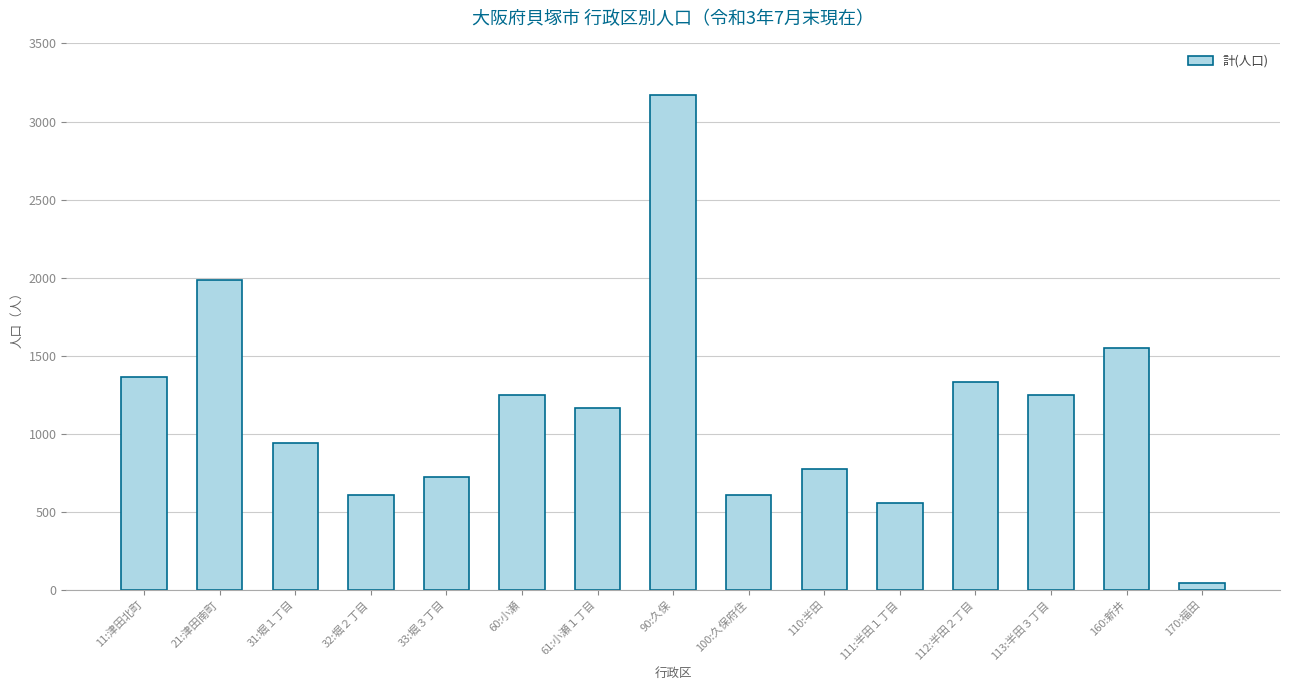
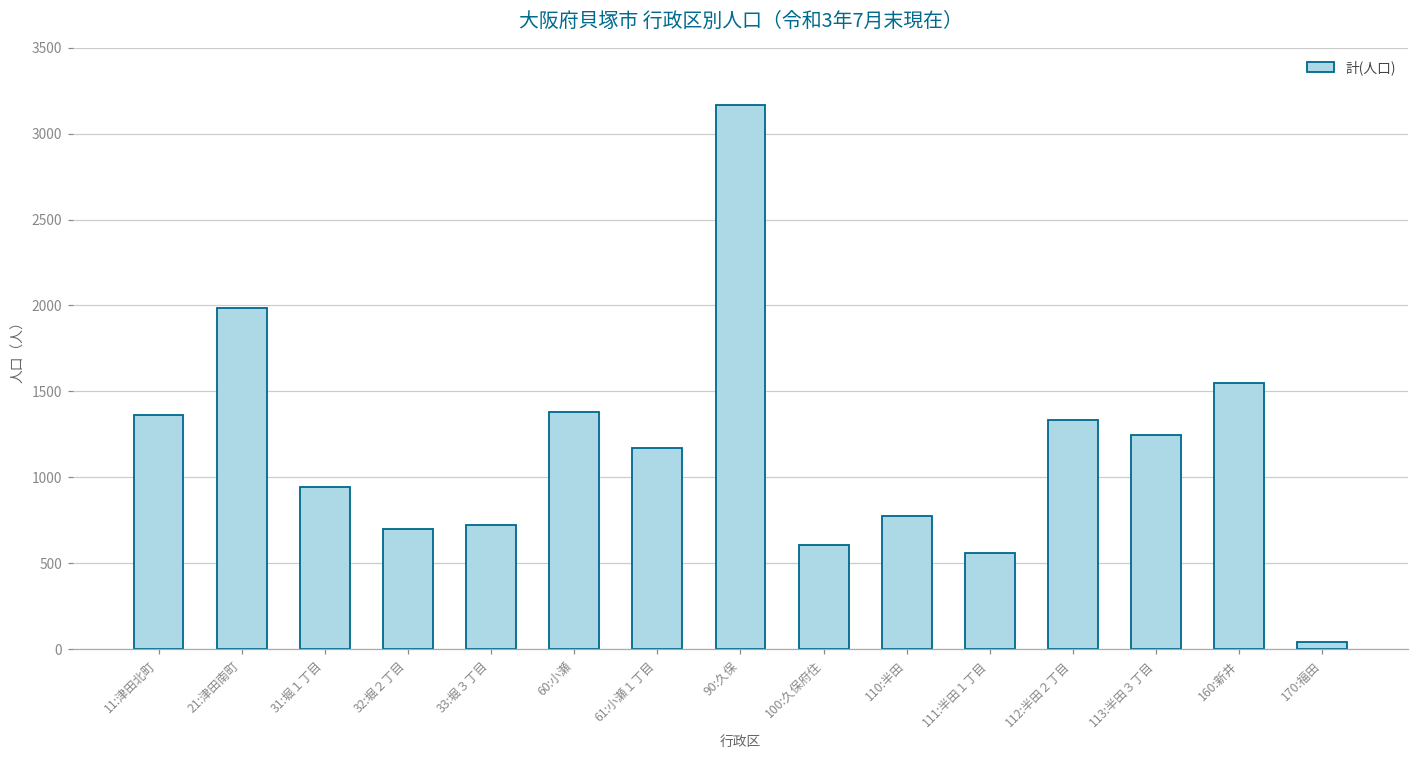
32:堀２丁目: 610 -> 700
60:小瀬: 1250 -> 1380
